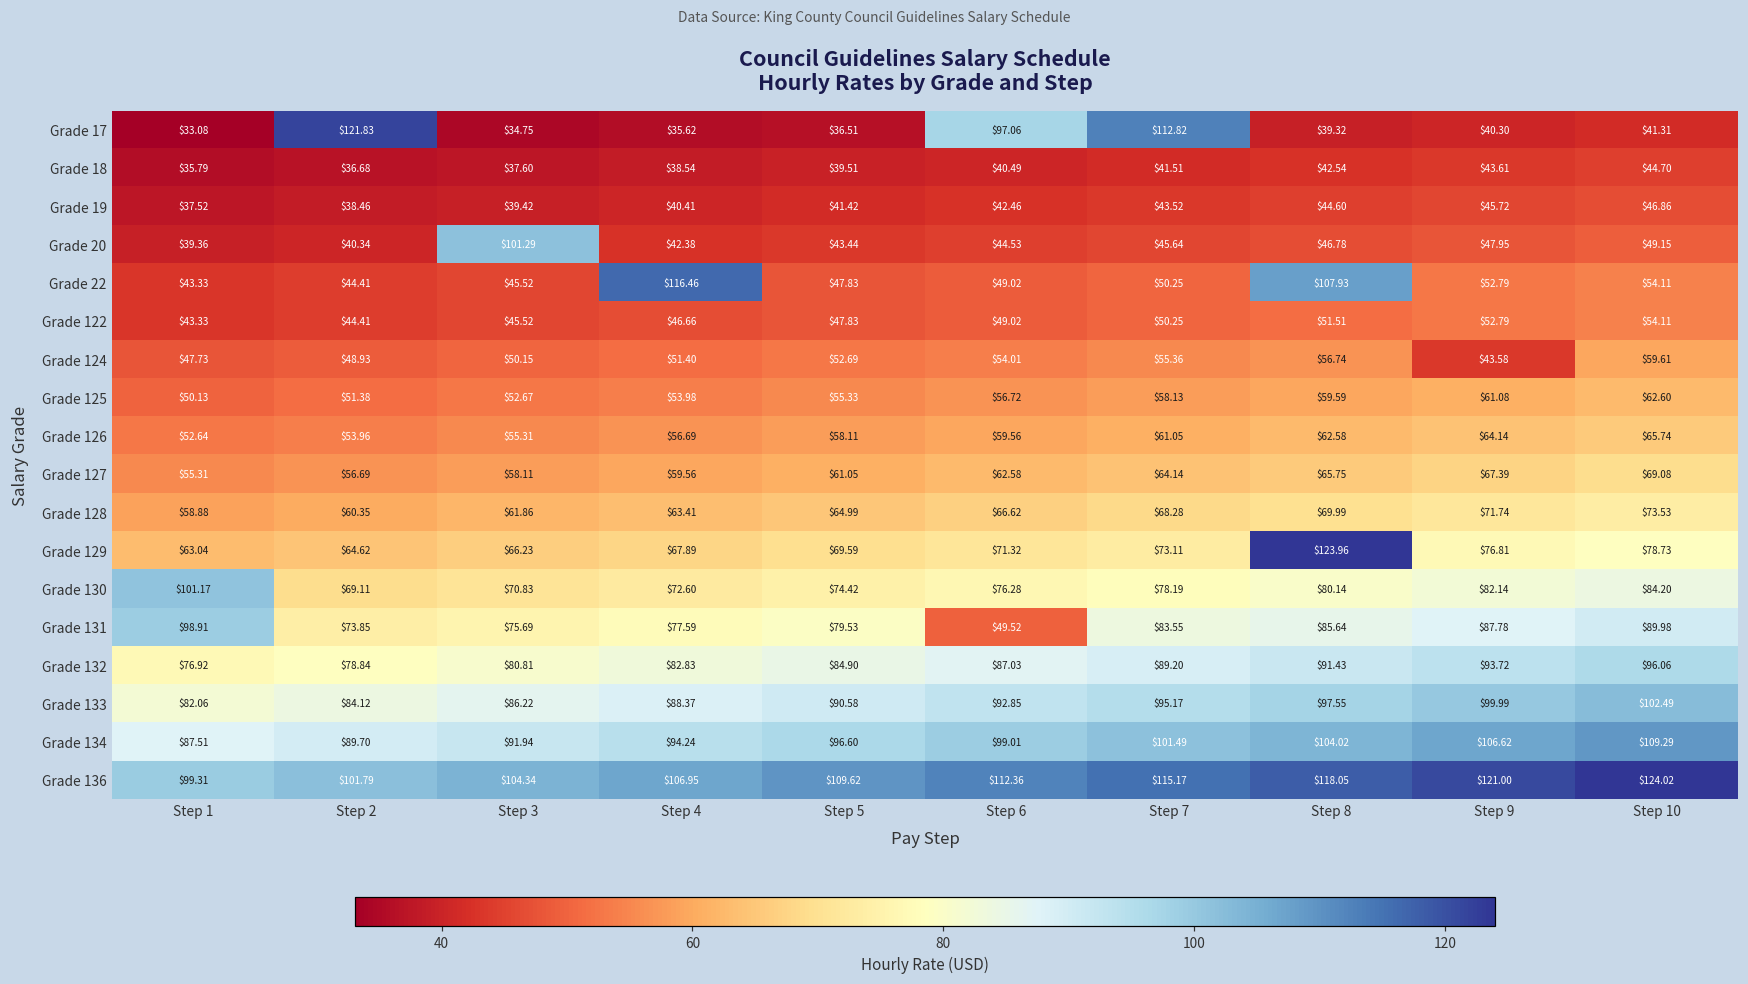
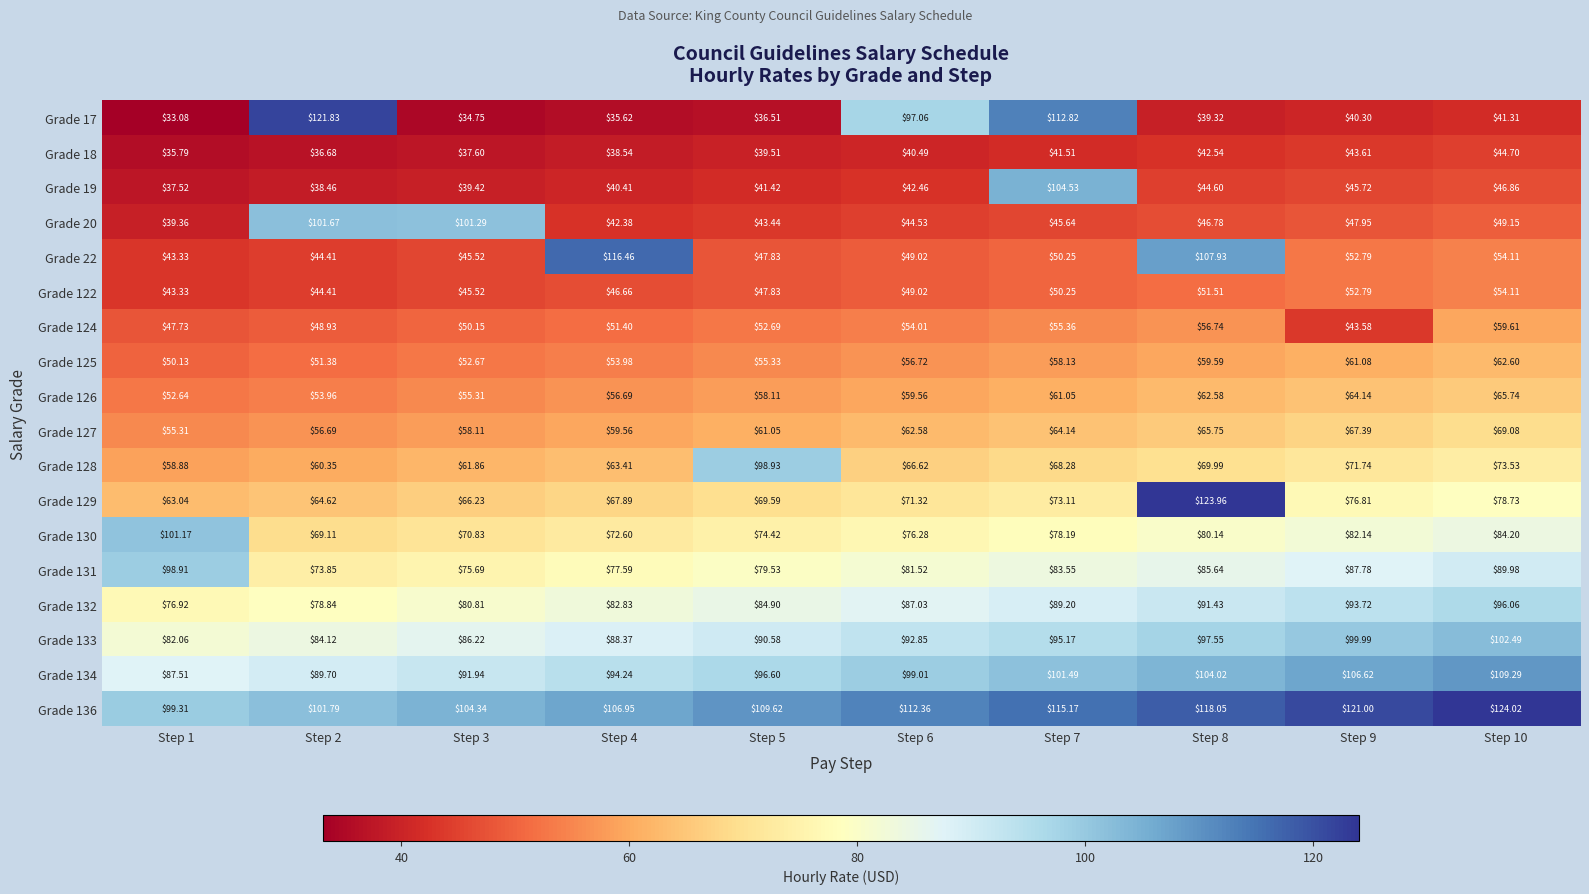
Grade 19, Step 7: $43.52 -> $104.53
Grade 20, Step 2: $40.34 -> $101.67
Grade 128, Step 5: $64.99 -> $98.93
Grade 131, Step 6: $49.52 -> $81.52
